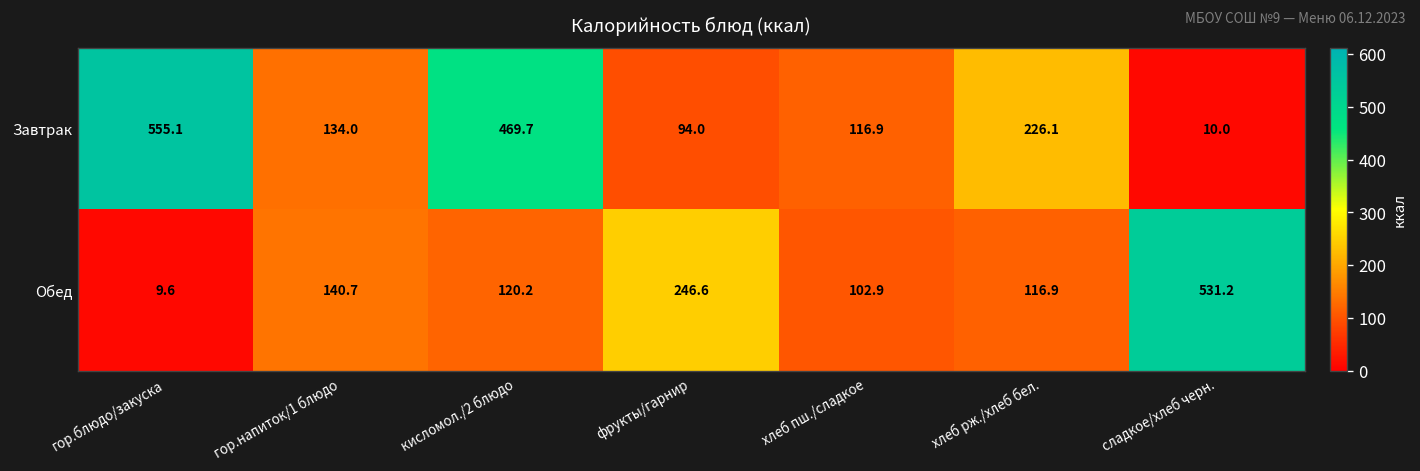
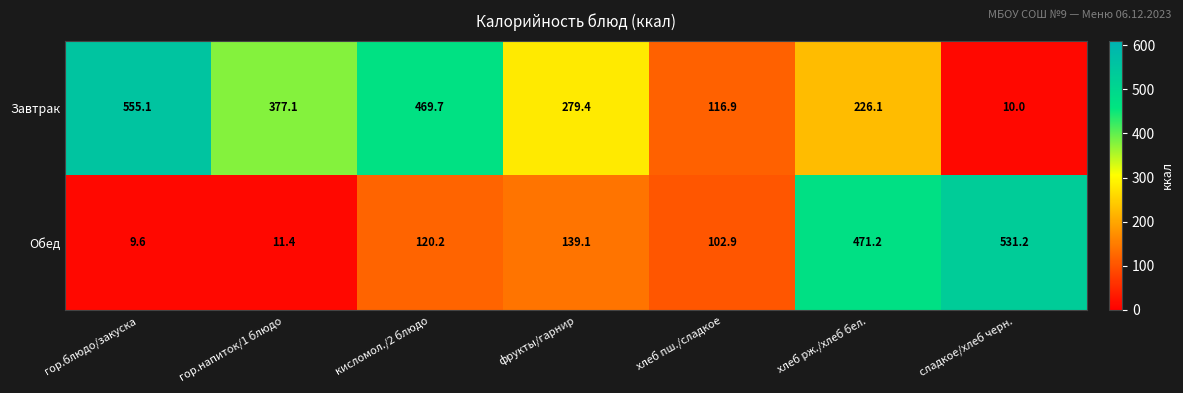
Завтрак, гор.напиток/1 блюдо: 134.0 -> 377.1
Завтрак, фрукты/гарнир: 94.0 -> 279.4
Обед, гор.напиток/1 блюдо: 140.7 -> 11.4
Обед, фрукты/гарнир: 246.6 -> 139.1
Обед, хлеб рж./хлеб бел.: 116.9 -> 471.2
